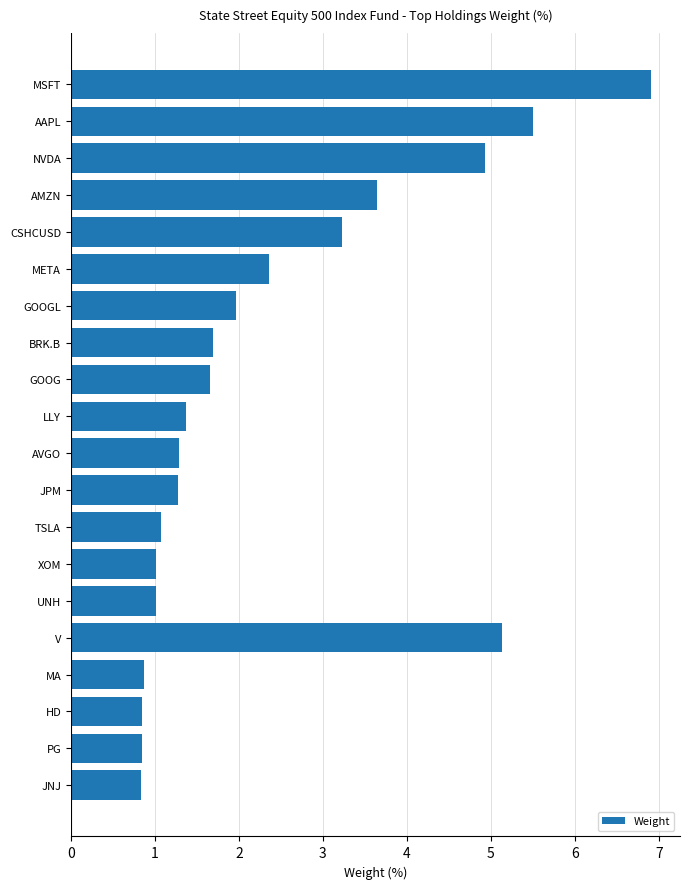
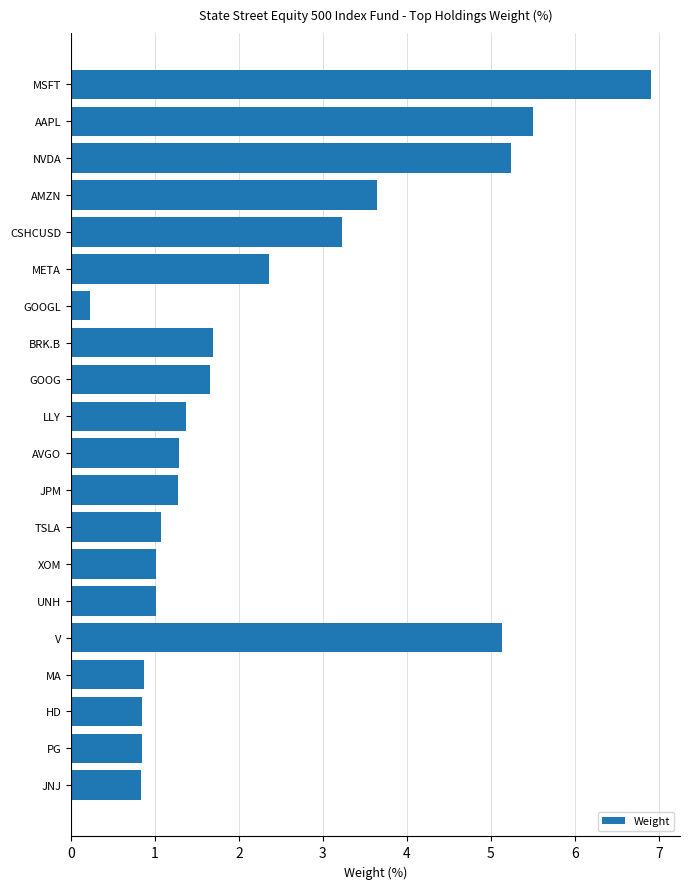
NVDA: 4.9 -> 5.2
GOOGL: 2.0 -> 0.2
